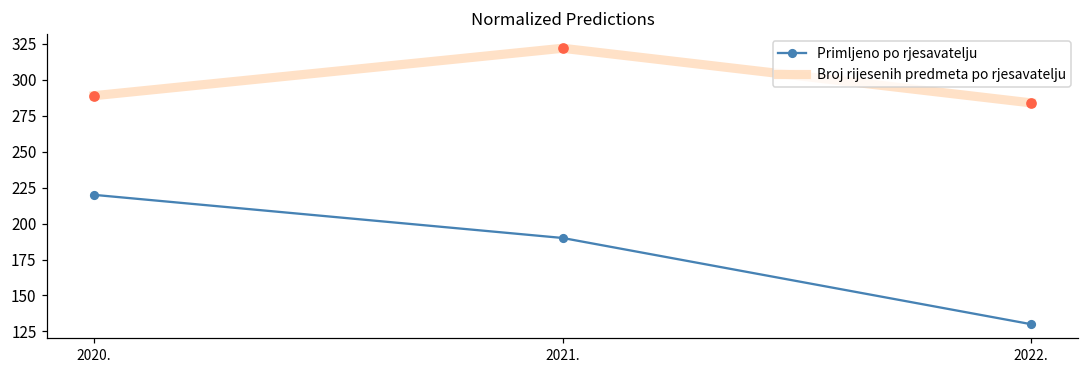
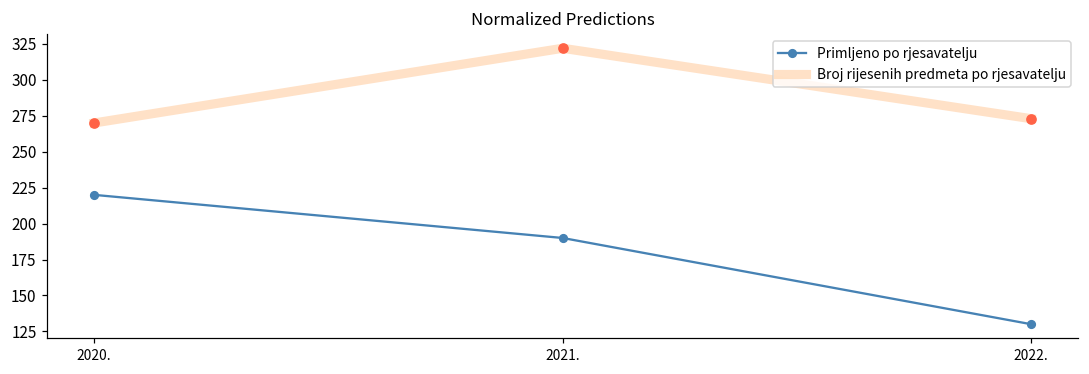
Broj rijesenih predmeta po rjesavatelju, 2020.: 289 -> 270
Broj rijesenih predmeta po rjesavatelju, 2022.: 284 -> 273
